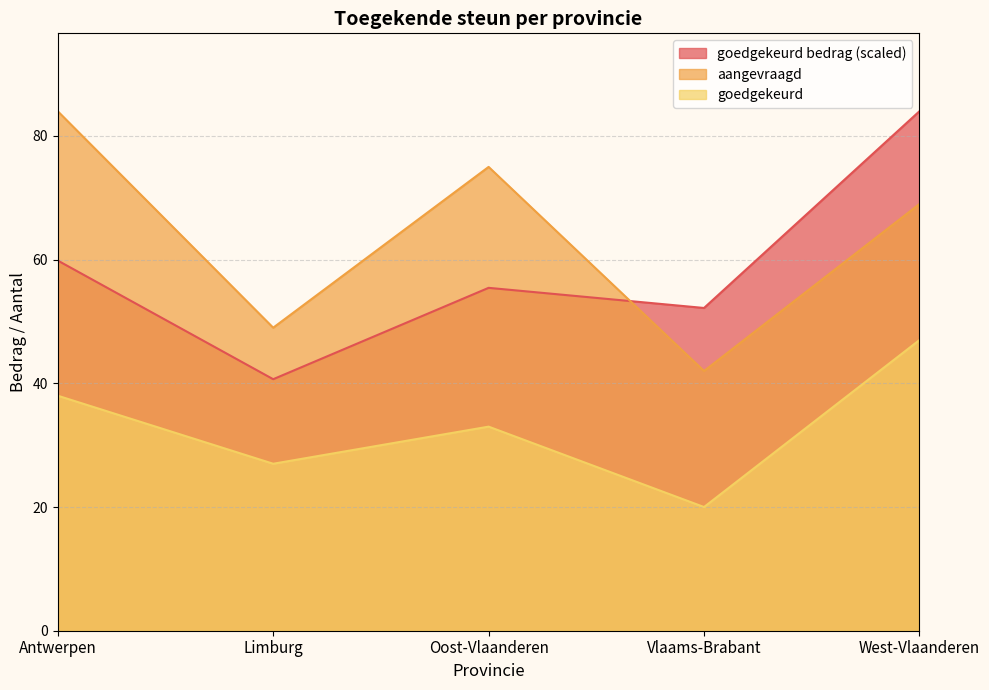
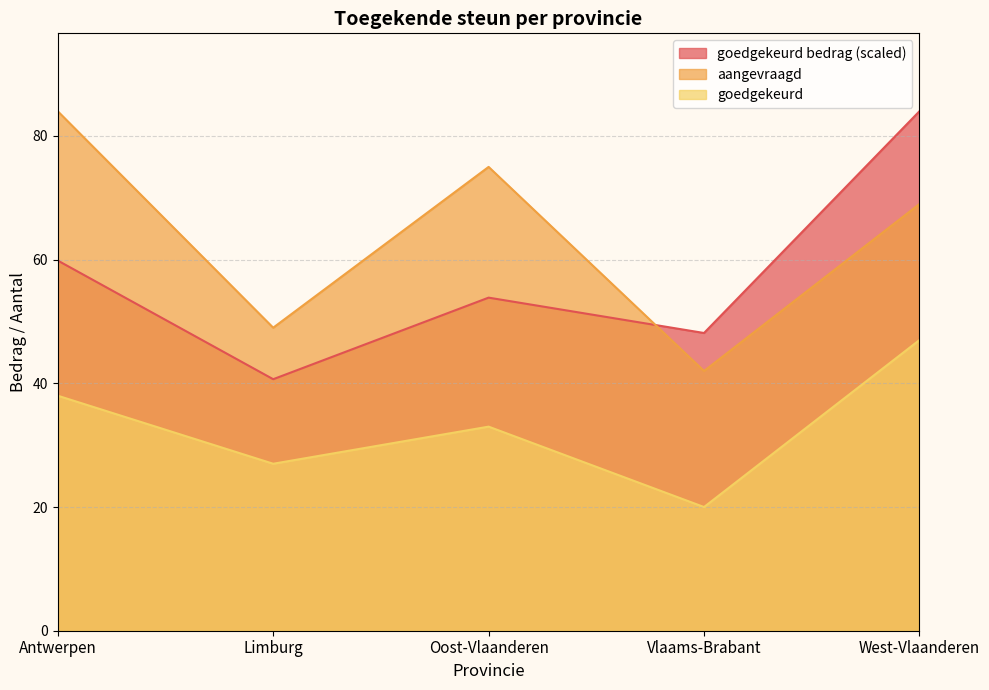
goedgekeurd bedrag (scaled), Oost-Vlaanderen: 55 -> 54
goedgekeurd bedrag (scaled), Vlaams-Brabant: 52 -> 48
